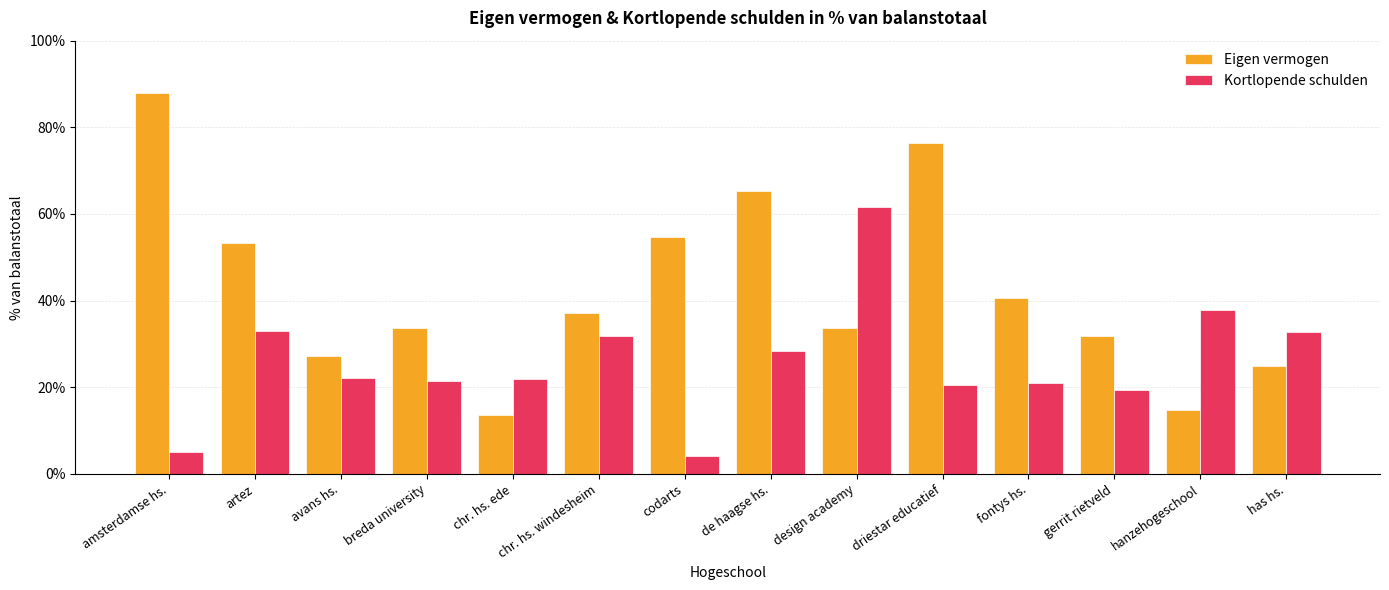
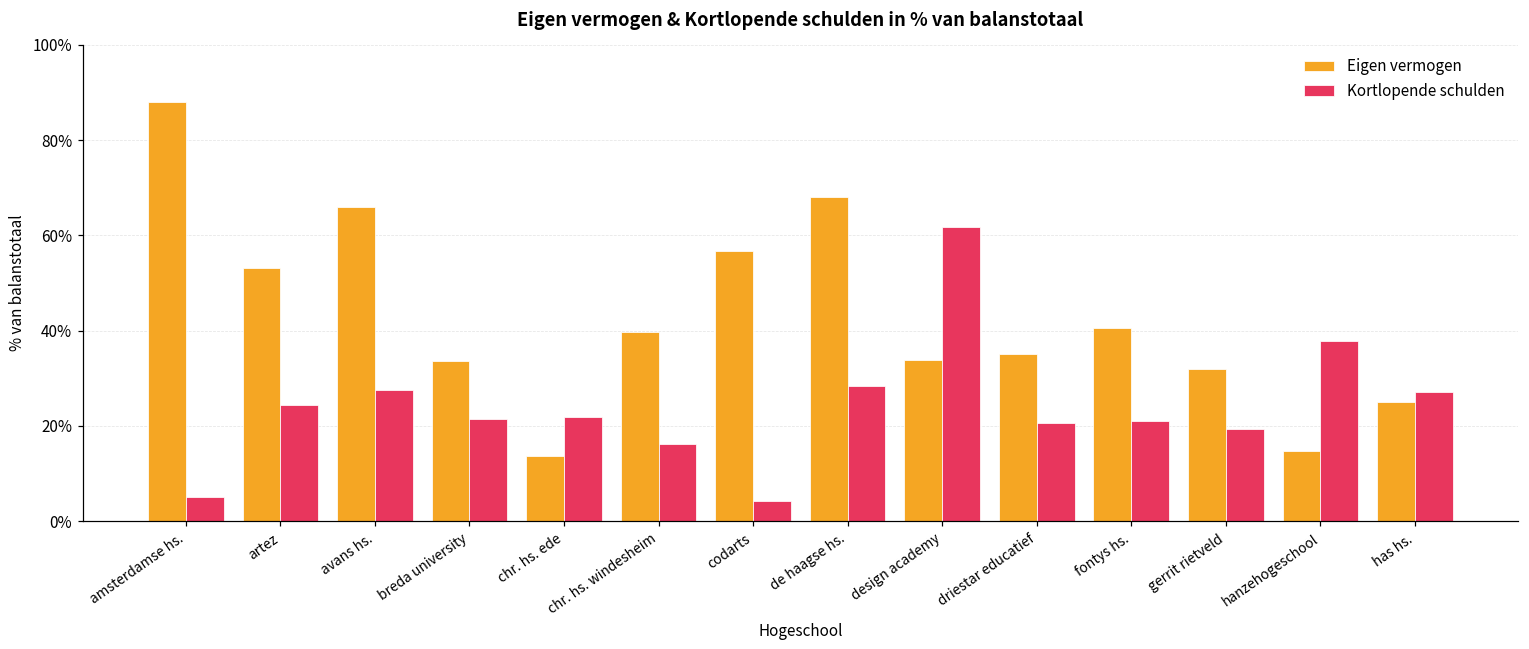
Kortlopende schulden, artez: 33% -> 24%
Eigen vermogen, avans hs.: 27% -> 66%
Kortlopende schulden, avans hs.: 22% -> 28%
Eigen vermogen, chr. hs. windesheim: 37% -> 40%
Kortlopende schulden, chr. hs. windesheim: 32% -> 16%
Eigen vermogen, codarts: 55% -> 57%
Eigen vermogen, de haagse hs.: 65% -> 68%
Eigen vermogen, driestar educatief: 76% -> 35%
Kortlopende schulden, has hs.: 33% -> 27%
